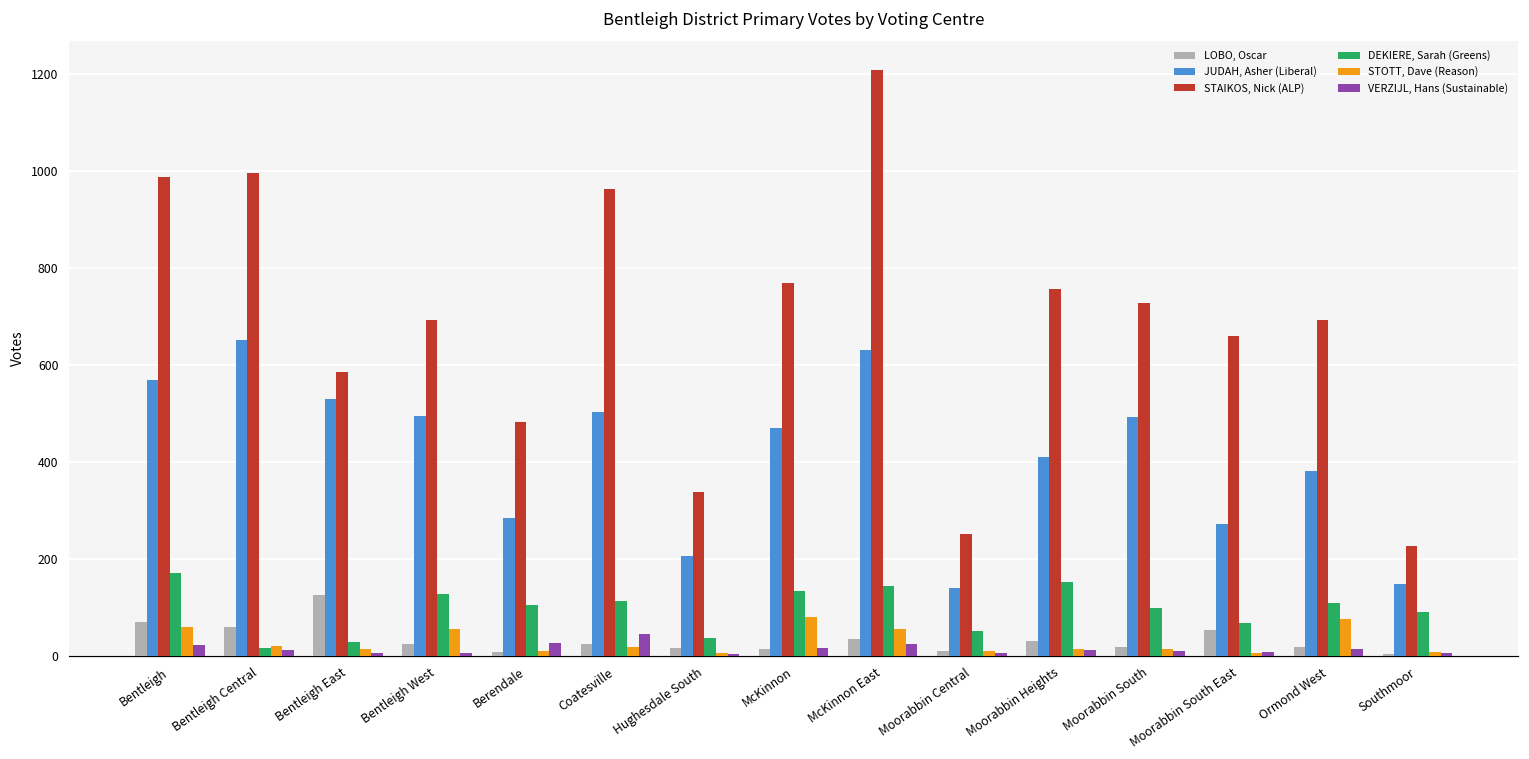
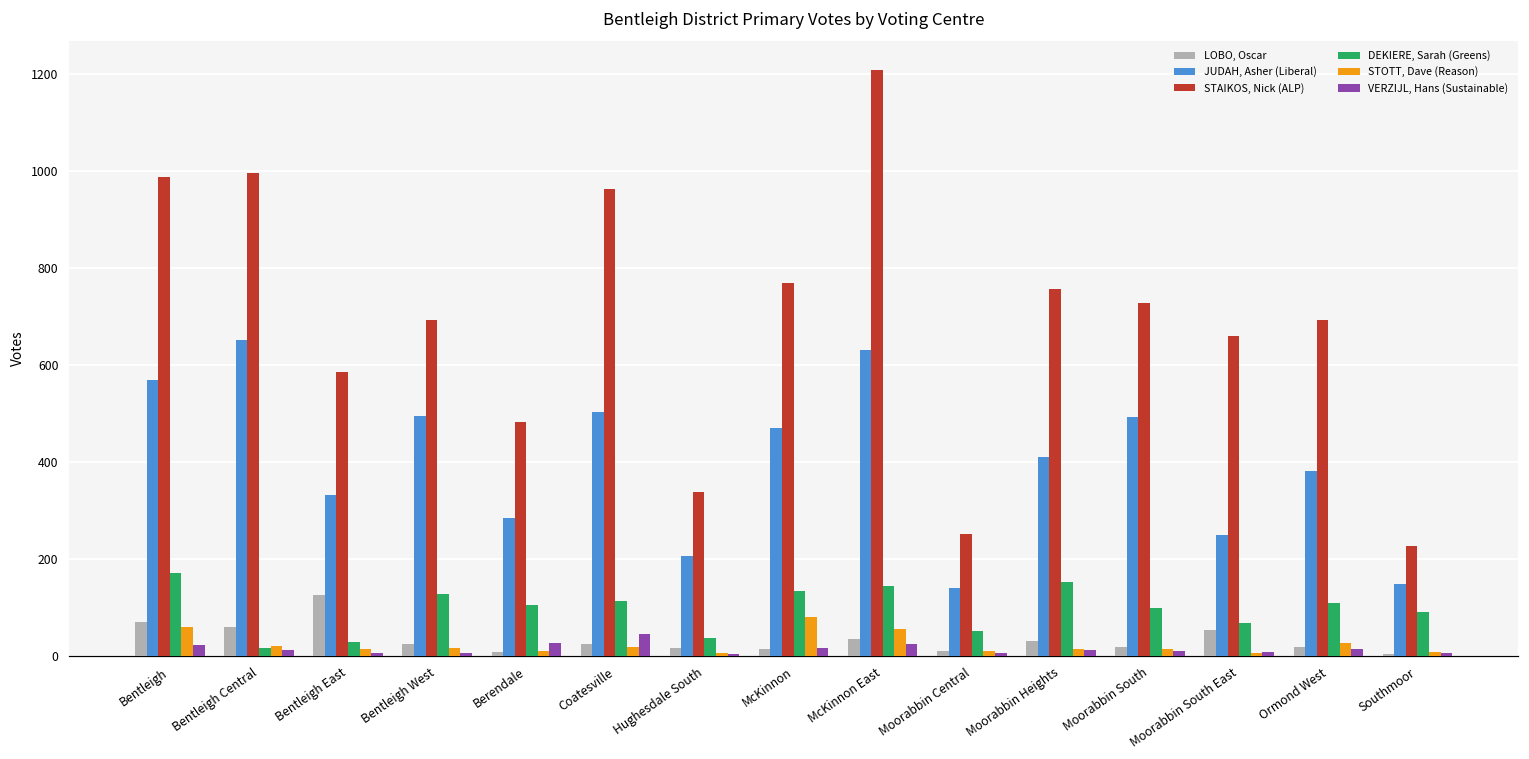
JUDAH, Asher (Liberal), Bentleigh East: 530 -> 330
STOTT, Dave (Reason), Bentleigh West: 60 -> 20
JUDAH, Asher (Liberal), Moorabbin South East: 270 -> 250
STOTT, Dave (Reason), Ormond West: 80 -> 30
